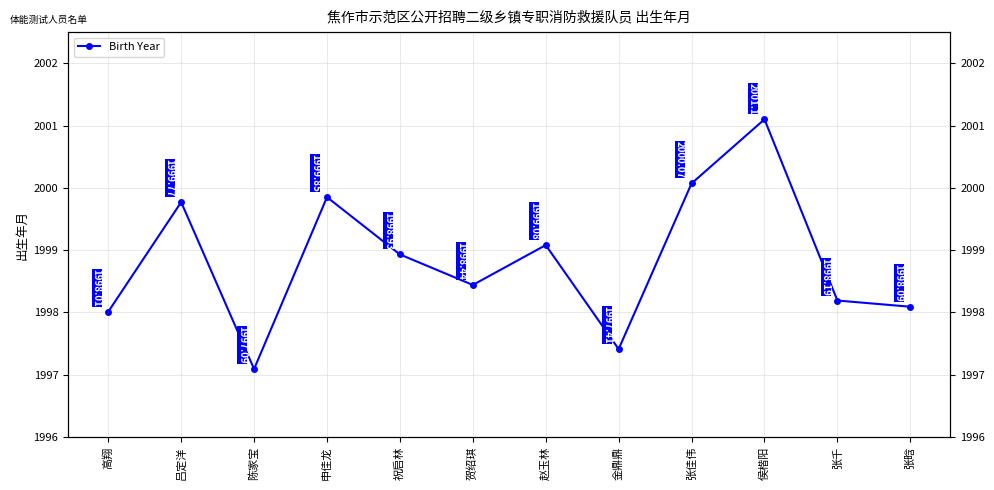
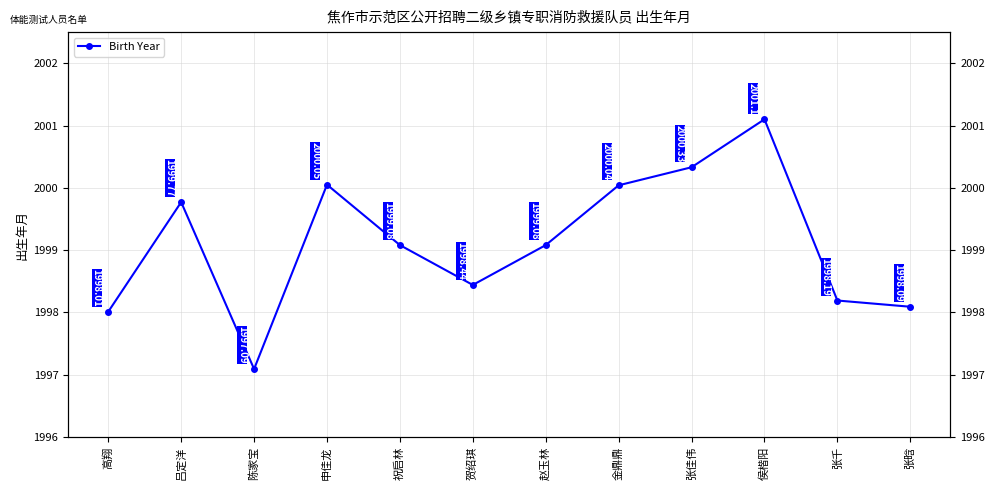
申佳龙: 1999.85 -> 2000.05
祝启林: 1998.93 -> 1999.08
金鼎鼎: 1997.41 -> 2000.04
张佳伟: 2000.07 -> 2000.33
